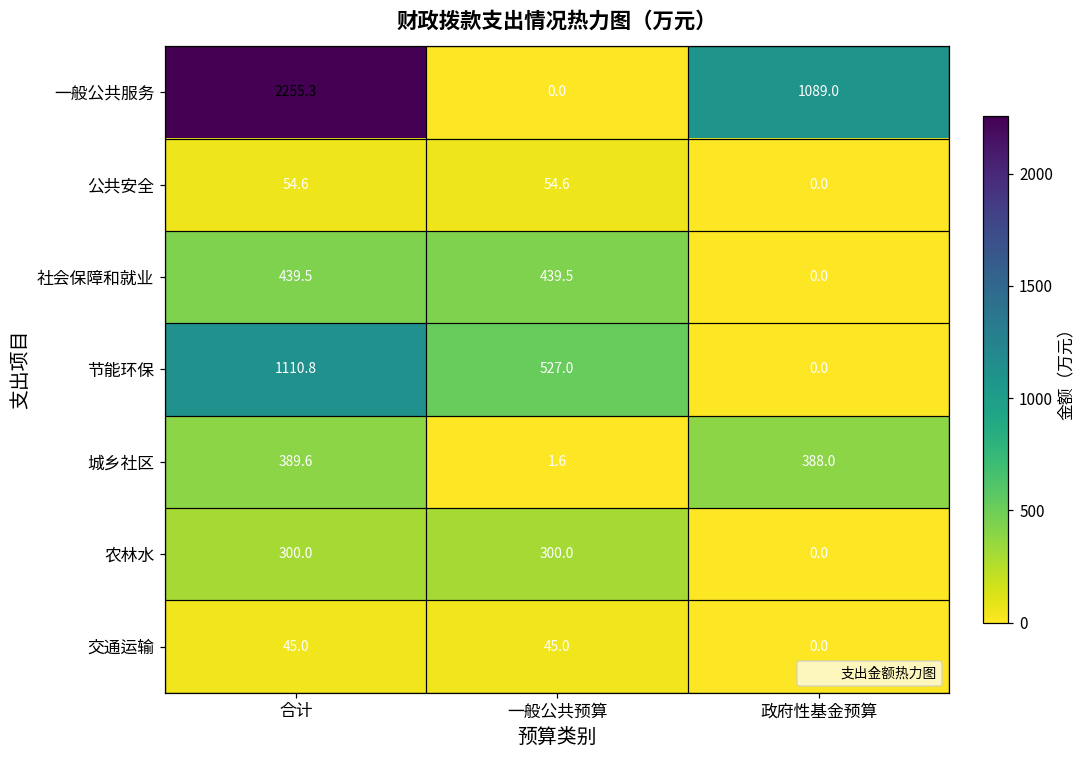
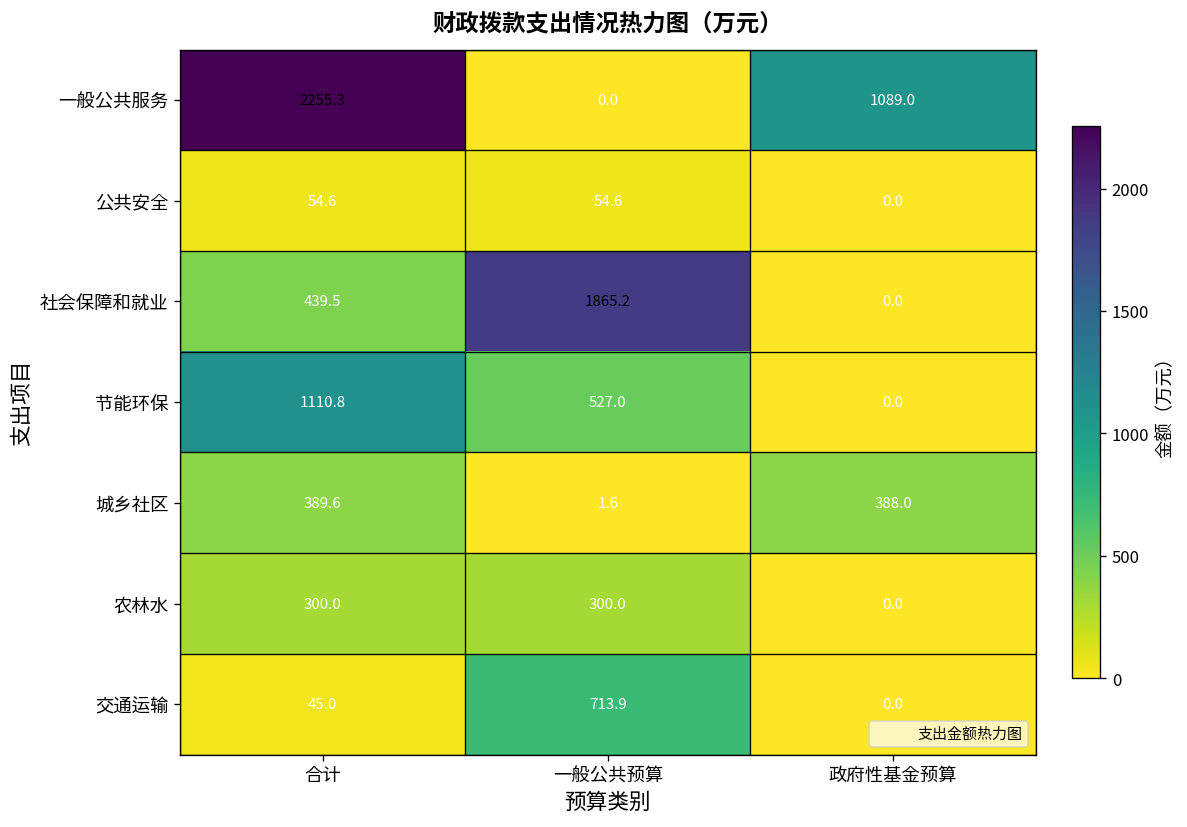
社会保障和就业, 一般公共预算: 439.5 -> 1865.2
交通运输, 一般公共预算: 45.0 -> 713.9
